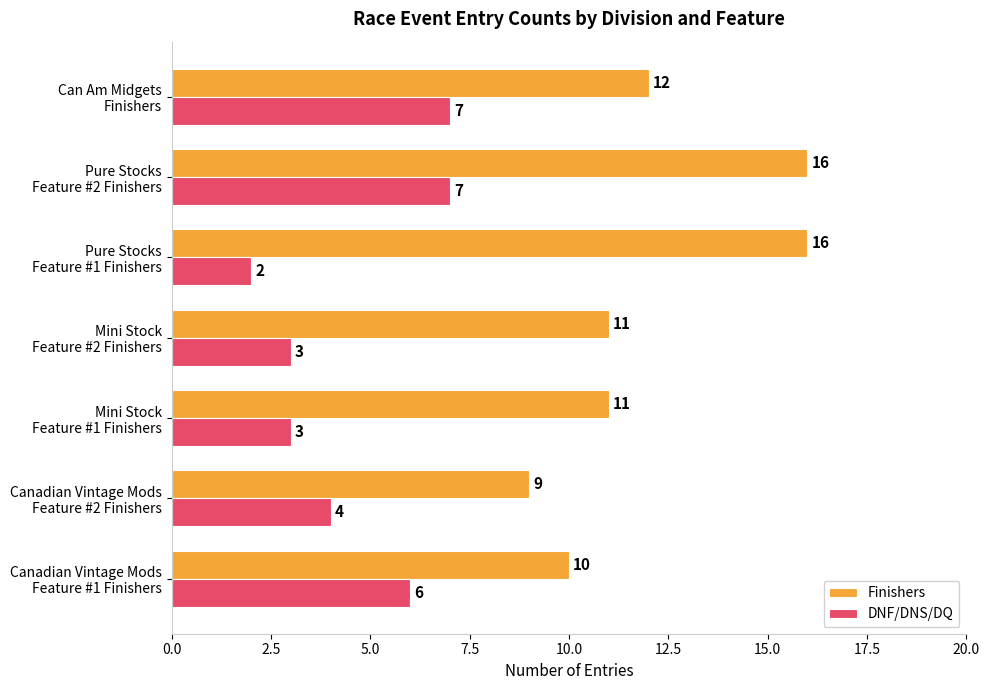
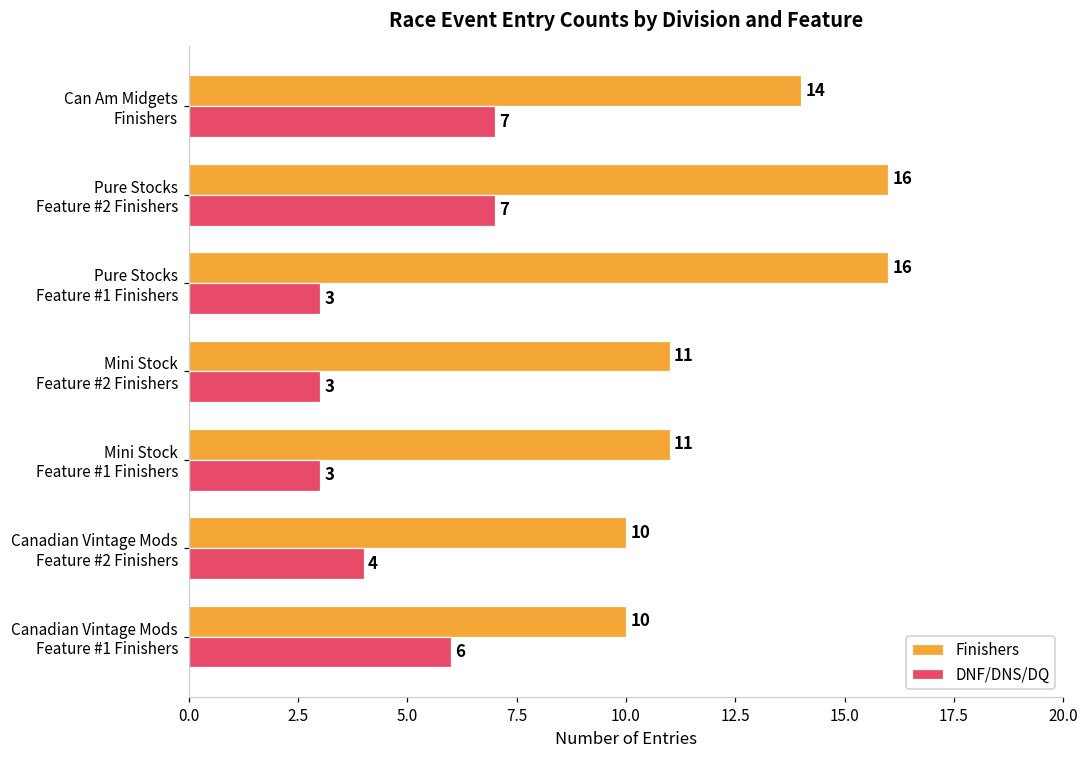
Finishers, Can Am Midgets Finishers: 12 -> 14
DNF/DNS/DQ, Pure Stocks Feature #1 Finishers: 2 -> 3
Finishers, Canadian Vintage Mods Feature #2 Finishers: 9 -> 10
